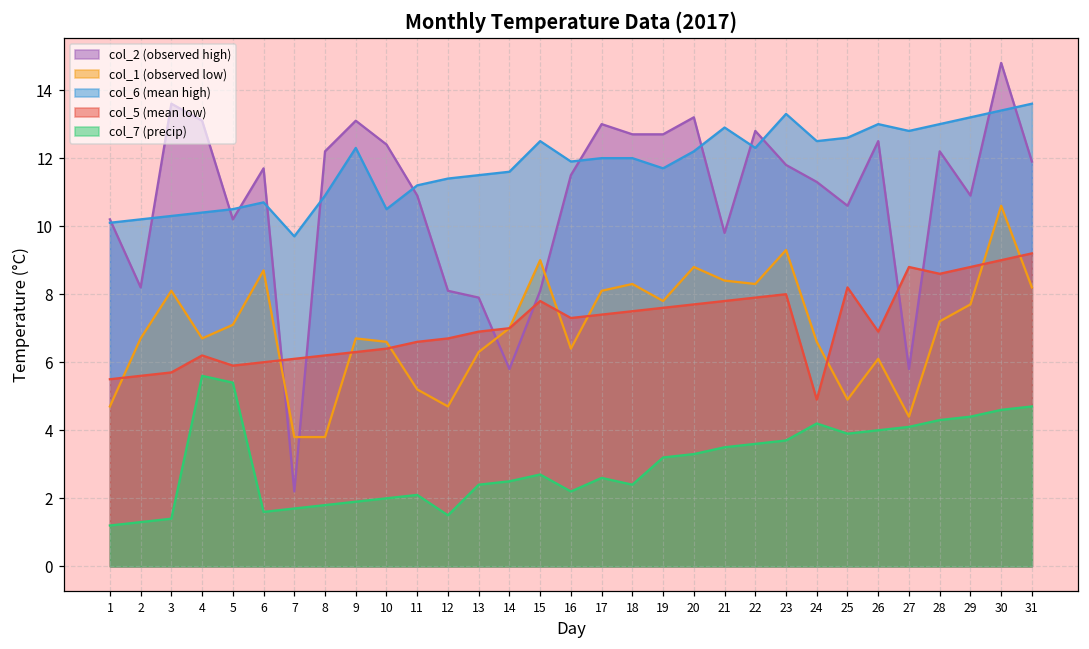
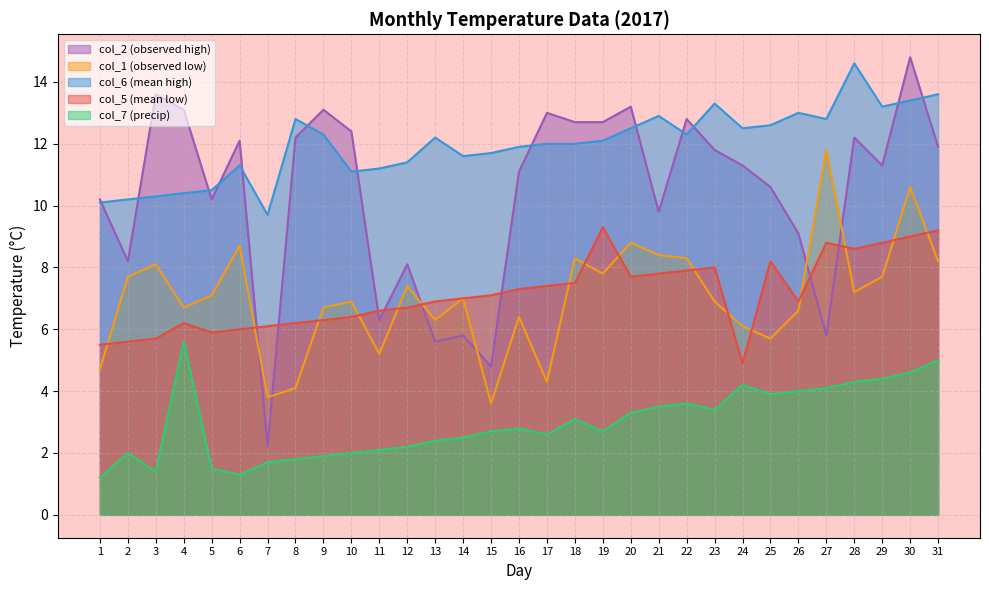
col_1 (observed low), 2: 6.7 -> 7.7
col_7 (precip), 2: 1.3 -> 2.0
col_7 (precip), 5: 5.4 -> 1.5
col_2 (observed high), 6: 11.7 -> 12.1
col_6 (mean high), 6: 10.7 -> 11.3
col_7 (precip), 6: 1.6 -> 1.3
col_1 (observed low), 8: 3.8 -> 4.1
col_6 (mean high), 8: 10.9 -> 12.8
col_1 (observed low), 10: 6.6 -> 6.9
col_6 (mean high), 10: 10.5 -> 11.1
col_2 (observed high), 11: 10.9 -> 6.3
col_1 (observed low), 12: 4.7 -> 7.4
col_7 (precip), 12: 1.5 -> 2.2
col_2 (observed high), 13: 7.9 -> 5.6
col_6 (mean high), 13: 11.5 -> 12.2
col_2 (observed high), 15: 8.1 -> 4.8
col_1 (observed low), 15: 9.0 -> 3.6
col_6 (mean high), 15: 12.5 -> 11.7
col_5 (mean low), 15: 7.8 -> 7.1
col_2 (observed high), 16: 11.5 -> 11.1
col_7 (precip), 16: 2.2 -> 2.8
col_1 (observed low), 17: 8.1 -> 4.3
col_7 (precip), 18: 2.4 -> 3.1
col_6 (mean high), 19: 11.7 -> 12.1
col_5 (mean low), 19: 7.6 -> 9.3
col_7 (precip), 19: 3.2 -> 2.7
col_6 (mean high), 20: 12.2 -> 12.5
col_1 (observed low), 23: 9.3 -> 6.9
col_7 (precip), 23: 3.7 -> 3.4
col_1 (observed low), 24: 6.6 -> 6.1
col_1 (observed low), 25: 4.9 -> 5.7
col_2 (observed high), 26: 12.5 -> 9.1
col_1 (observed low), 26: 6.1 -> 6.6
col_1 (observed low), 27: 4.4 -> 11.8
col_6 (mean high), 28: 13.0 -> 14.6
col_2 (observed high), 29: 10.9 -> 11.3
col_7 (precip), 31: 4.7 -> 5.0
